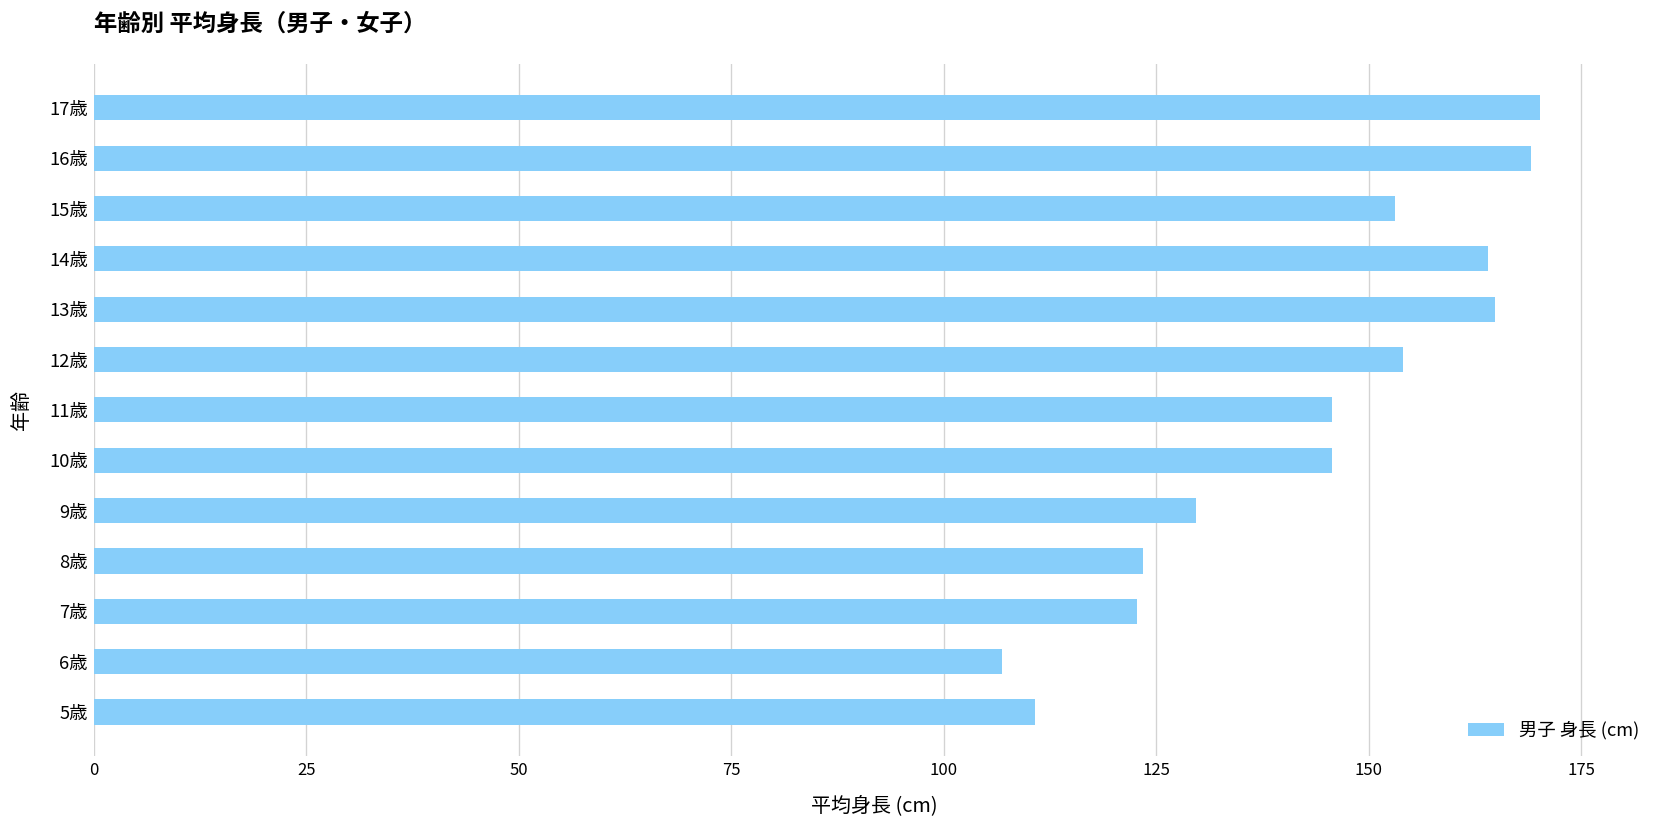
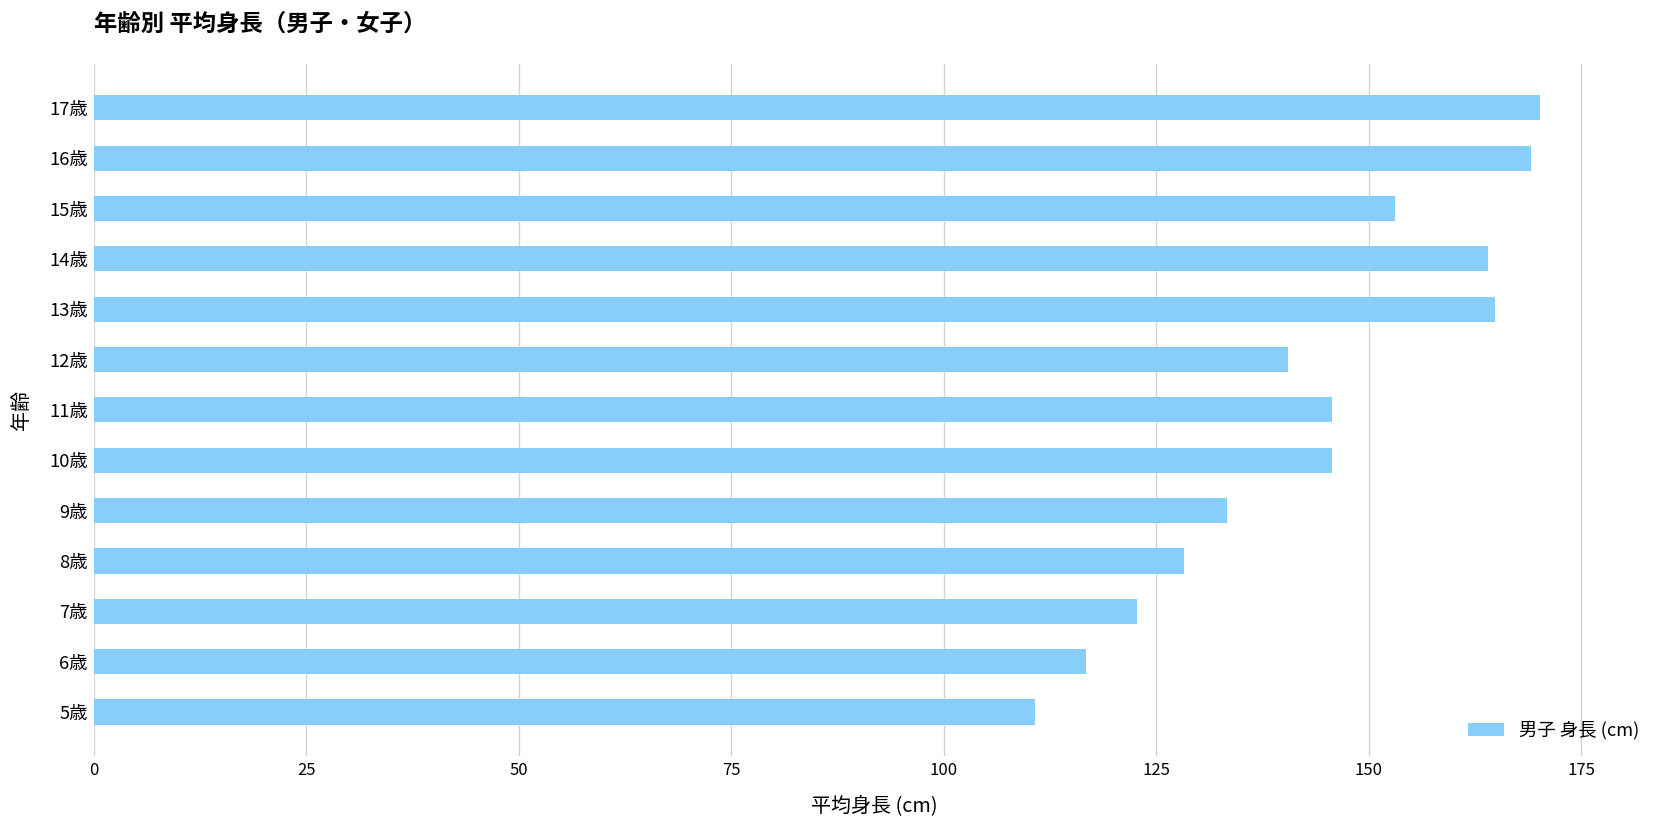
12歳: 154 -> 141
9歳: 130 -> 133
8歳: 124 -> 128
6歳: 107 -> 117
